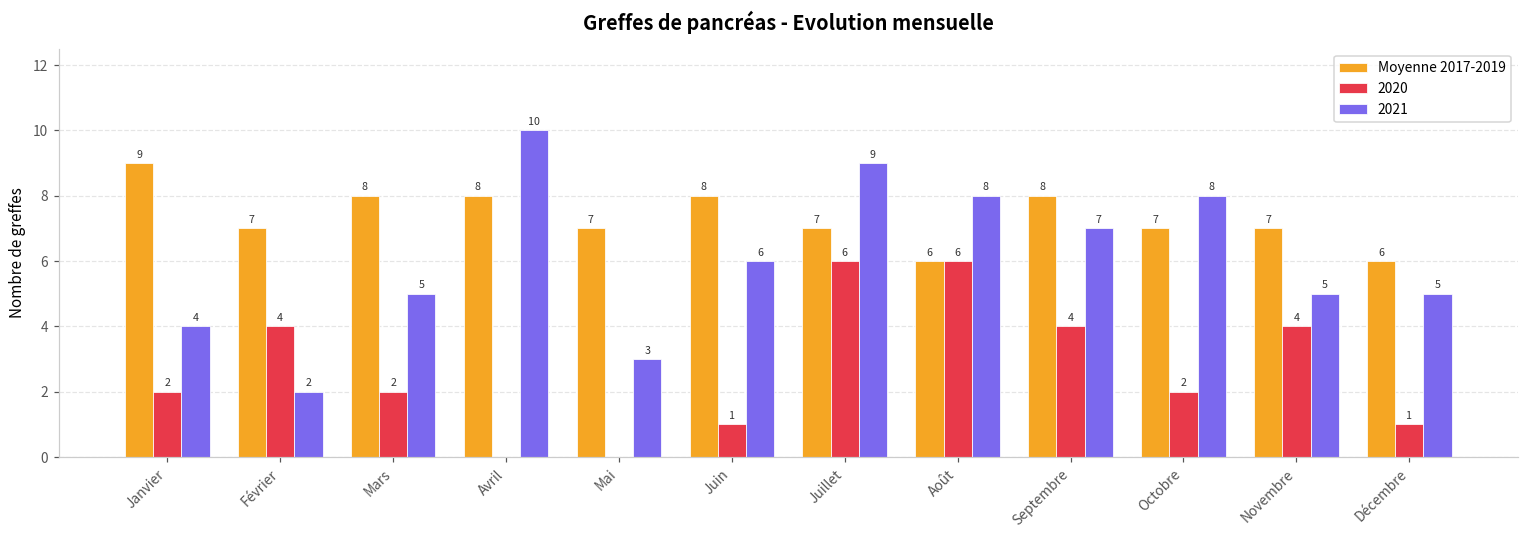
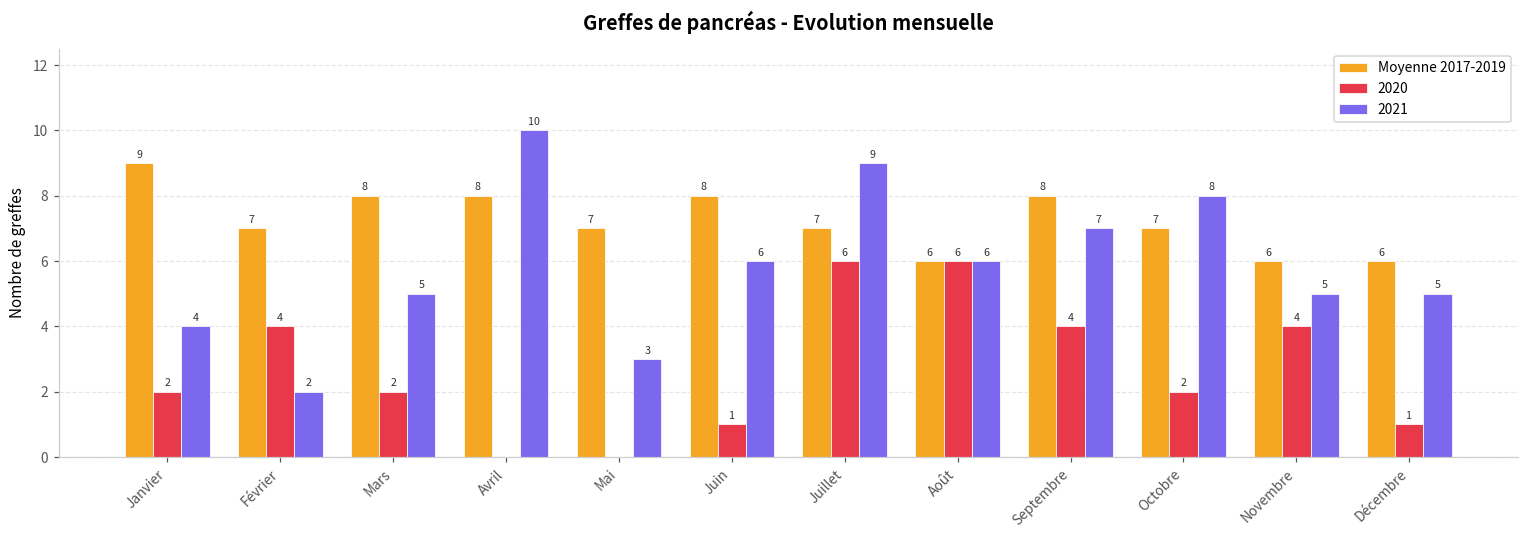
2021, Août: 8 -> 6
Moyenne 2017-2019, Novembre: 7 -> 6
